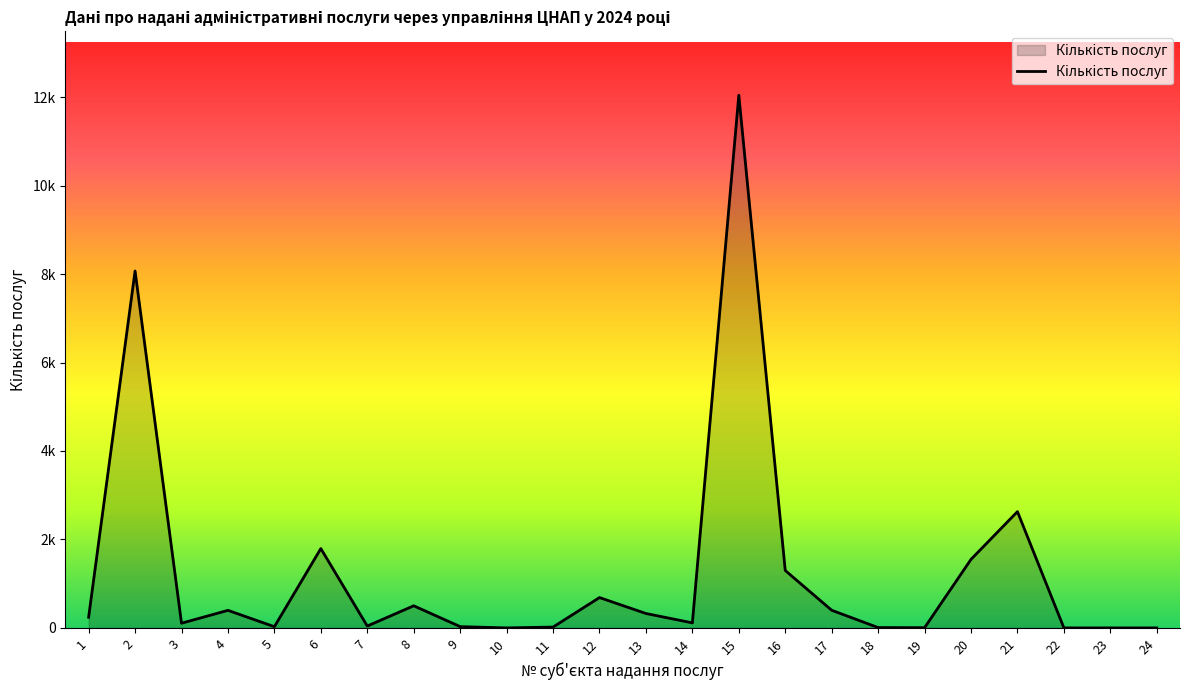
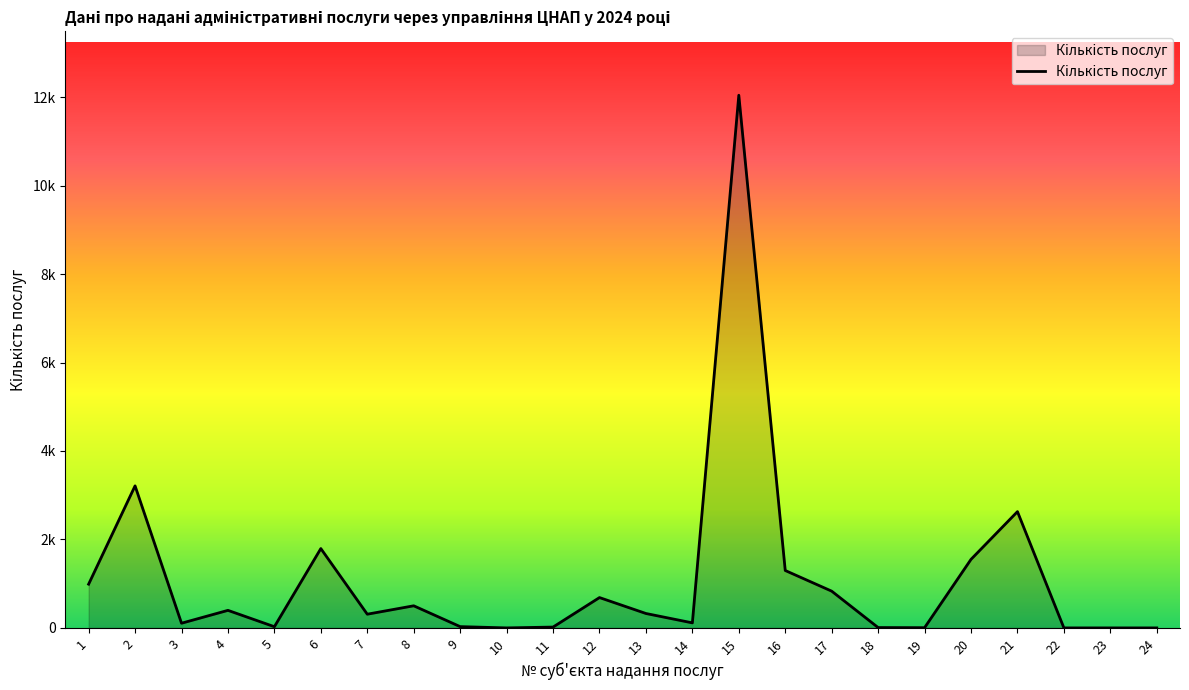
1: 200 -> 1000
2: 8100 -> 3200
7: 0 -> 300
17: 400 -> 800
